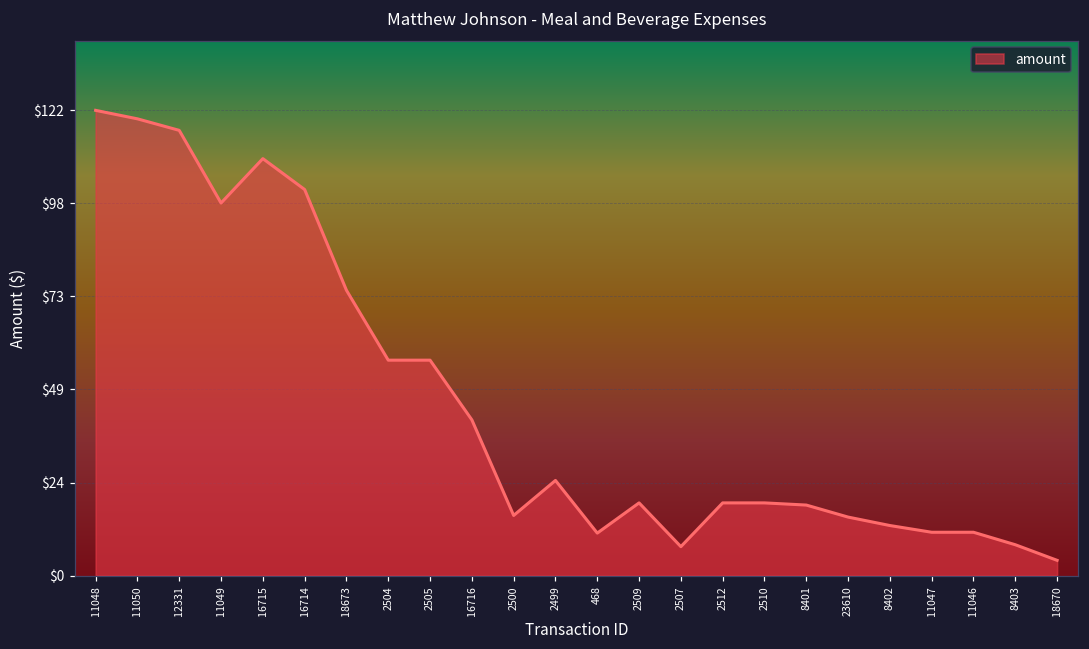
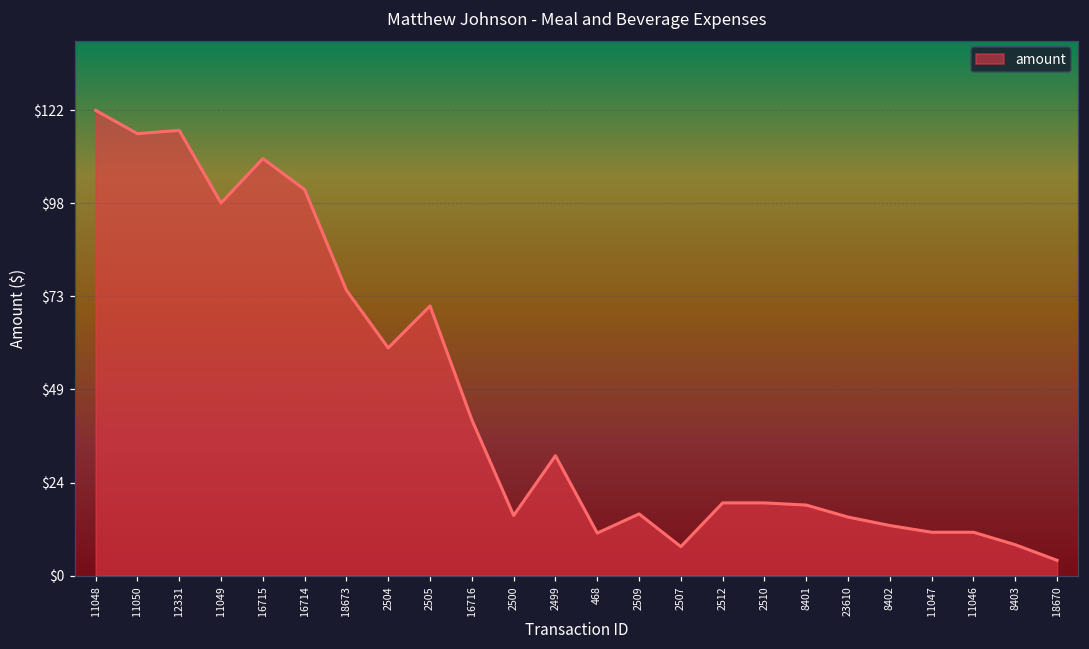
11050: $120 -> $116
2504: $57 -> $60
2505: $57 -> $71
2499: $25 -> $32
2509: $19 -> $16
